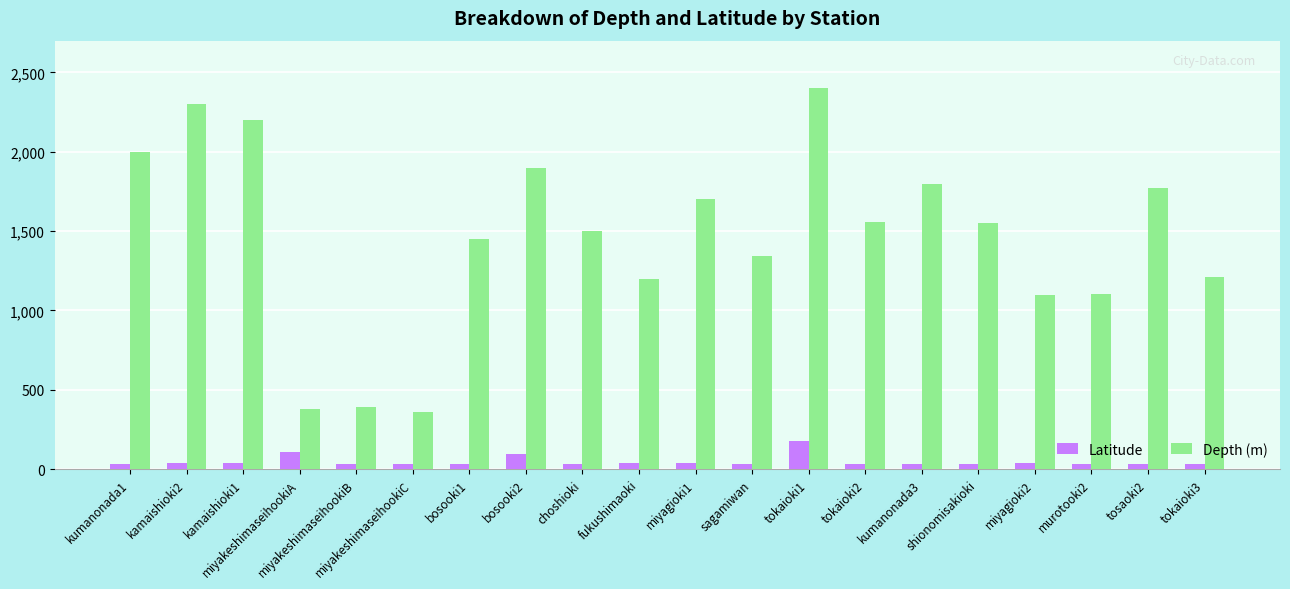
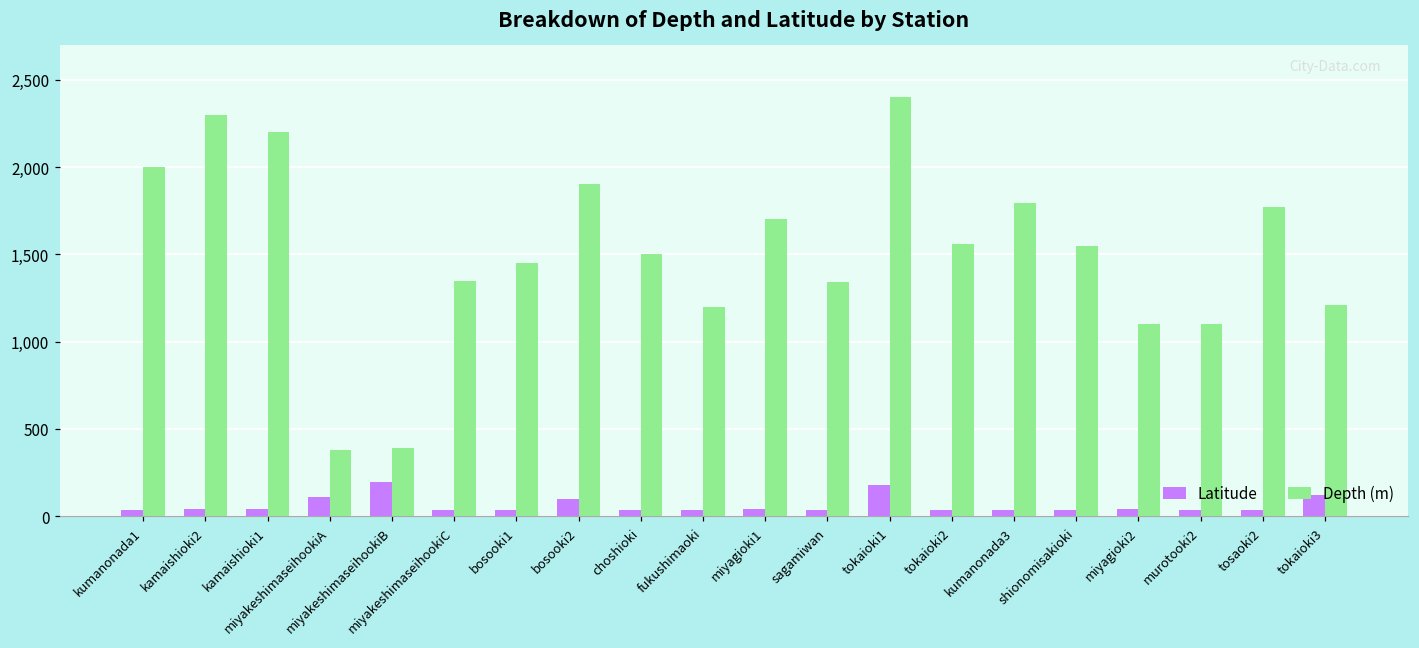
Latitude, miyakeshimaseihookiB: 30 -> 190
Depth (m), miyakeshimaseihookiC: 360 -> 1,350
Latitude, tokaioki3: 30 -> 120
